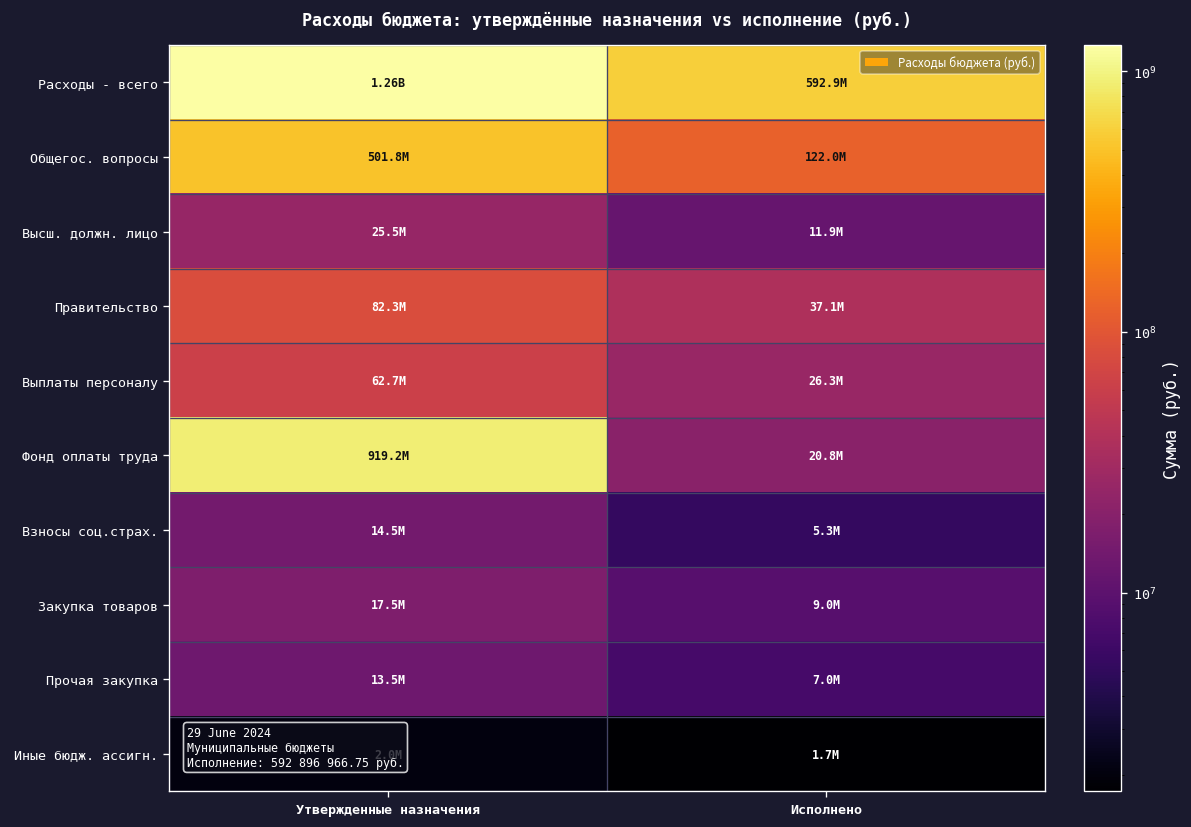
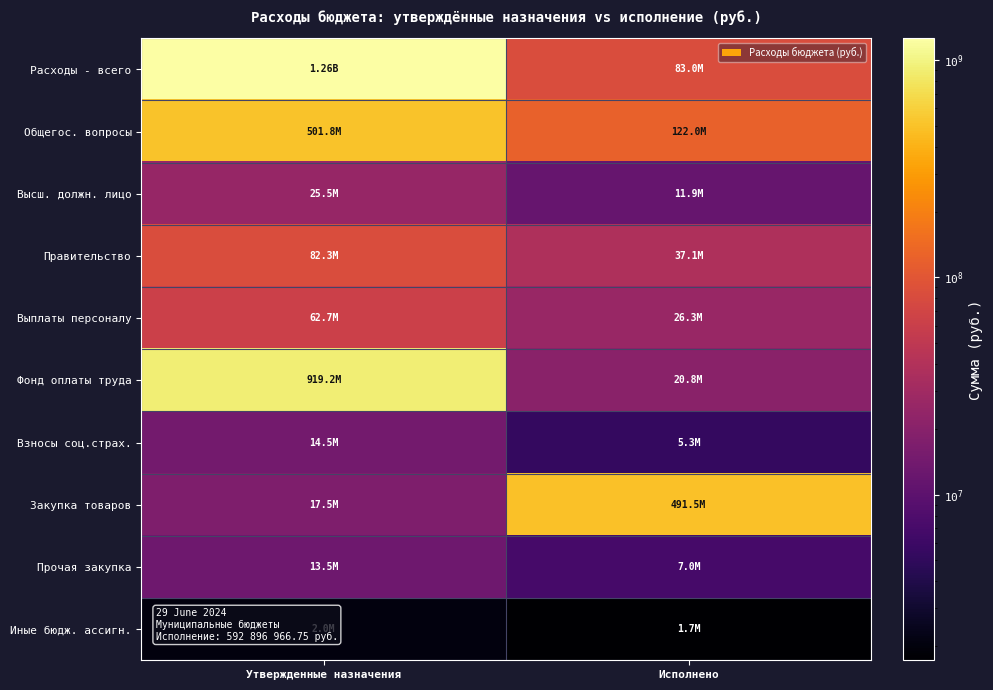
Расходы - всего, Исполнено: 592.9M -> 83.0M
Закупка товаров, Исполнено: 9.0M -> 491.5M
